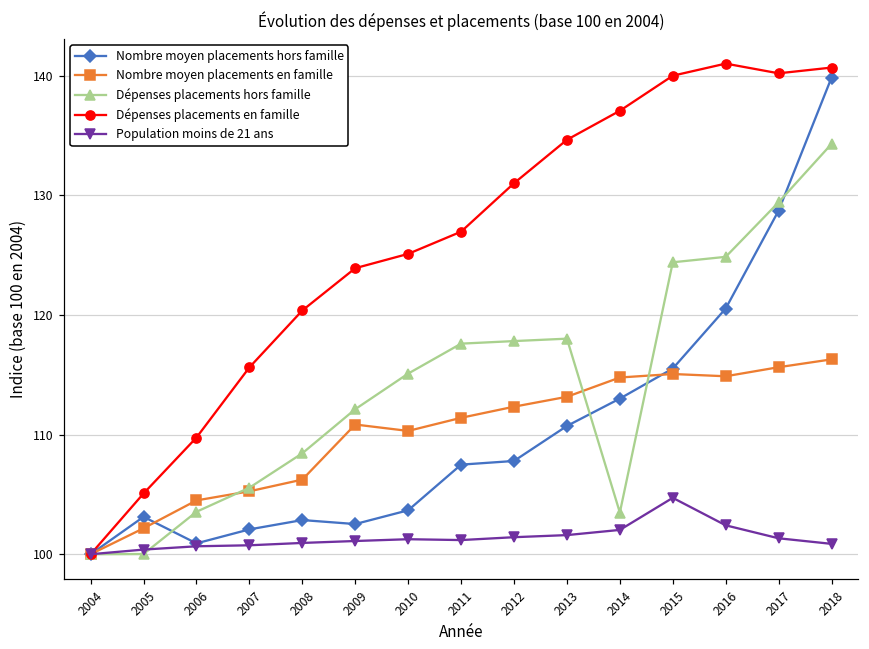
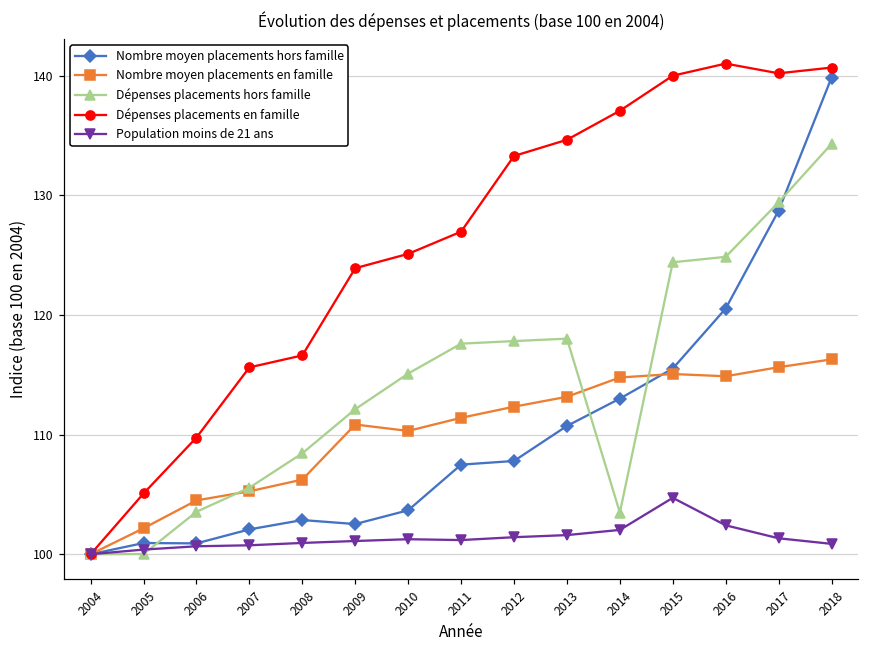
Nombre moyen placements hors famille, 2005: 103.1 -> 100.9
Dépenses placements en famille, 2008: 120.4 -> 116.6
Dépenses placements en famille, 2012: 131.0 -> 133.3
